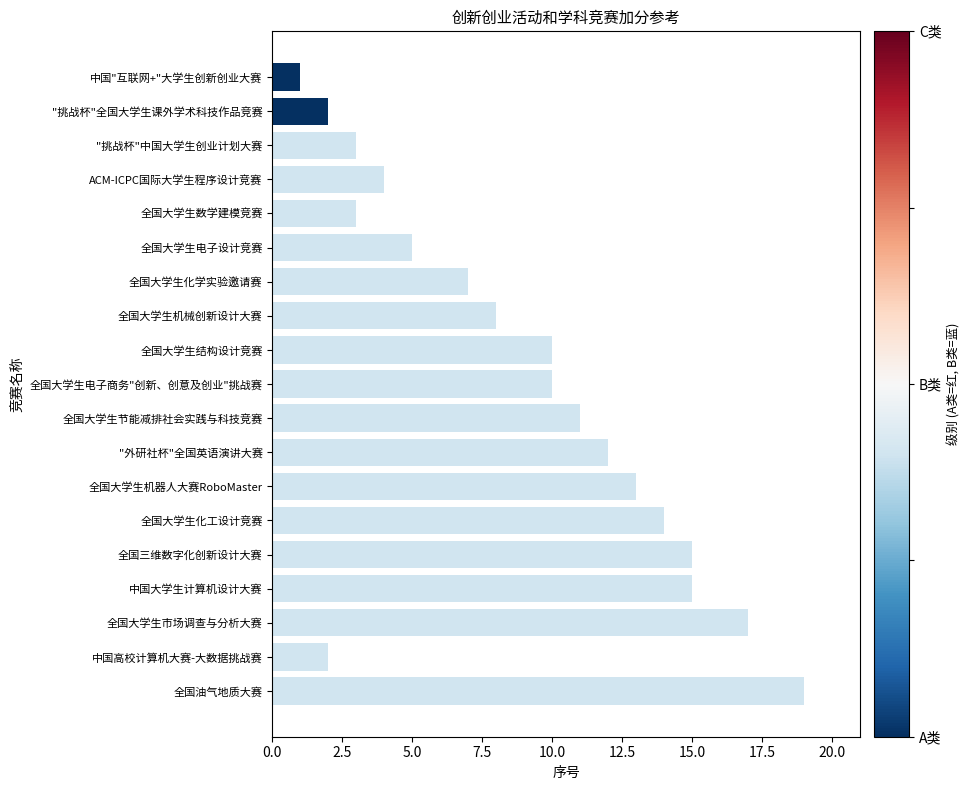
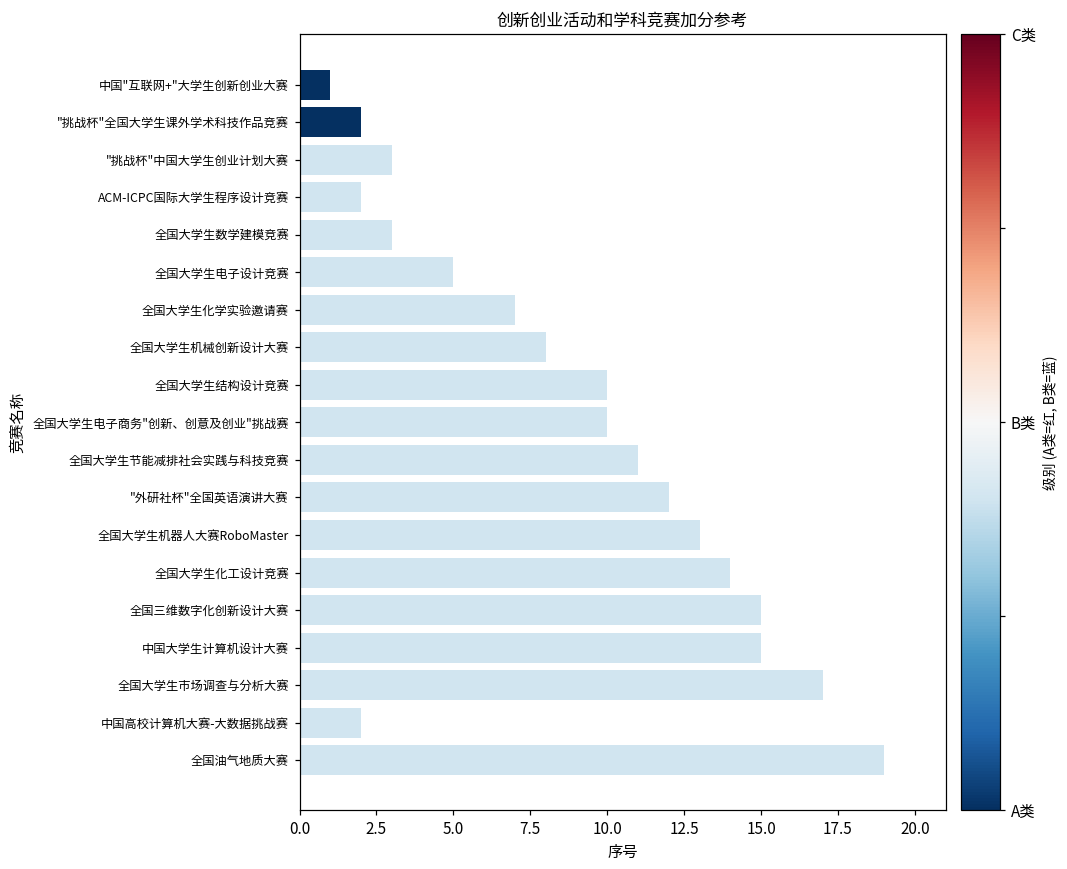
ACM-ICPC国际大学生程序设计竞赛: 4 -> 2
